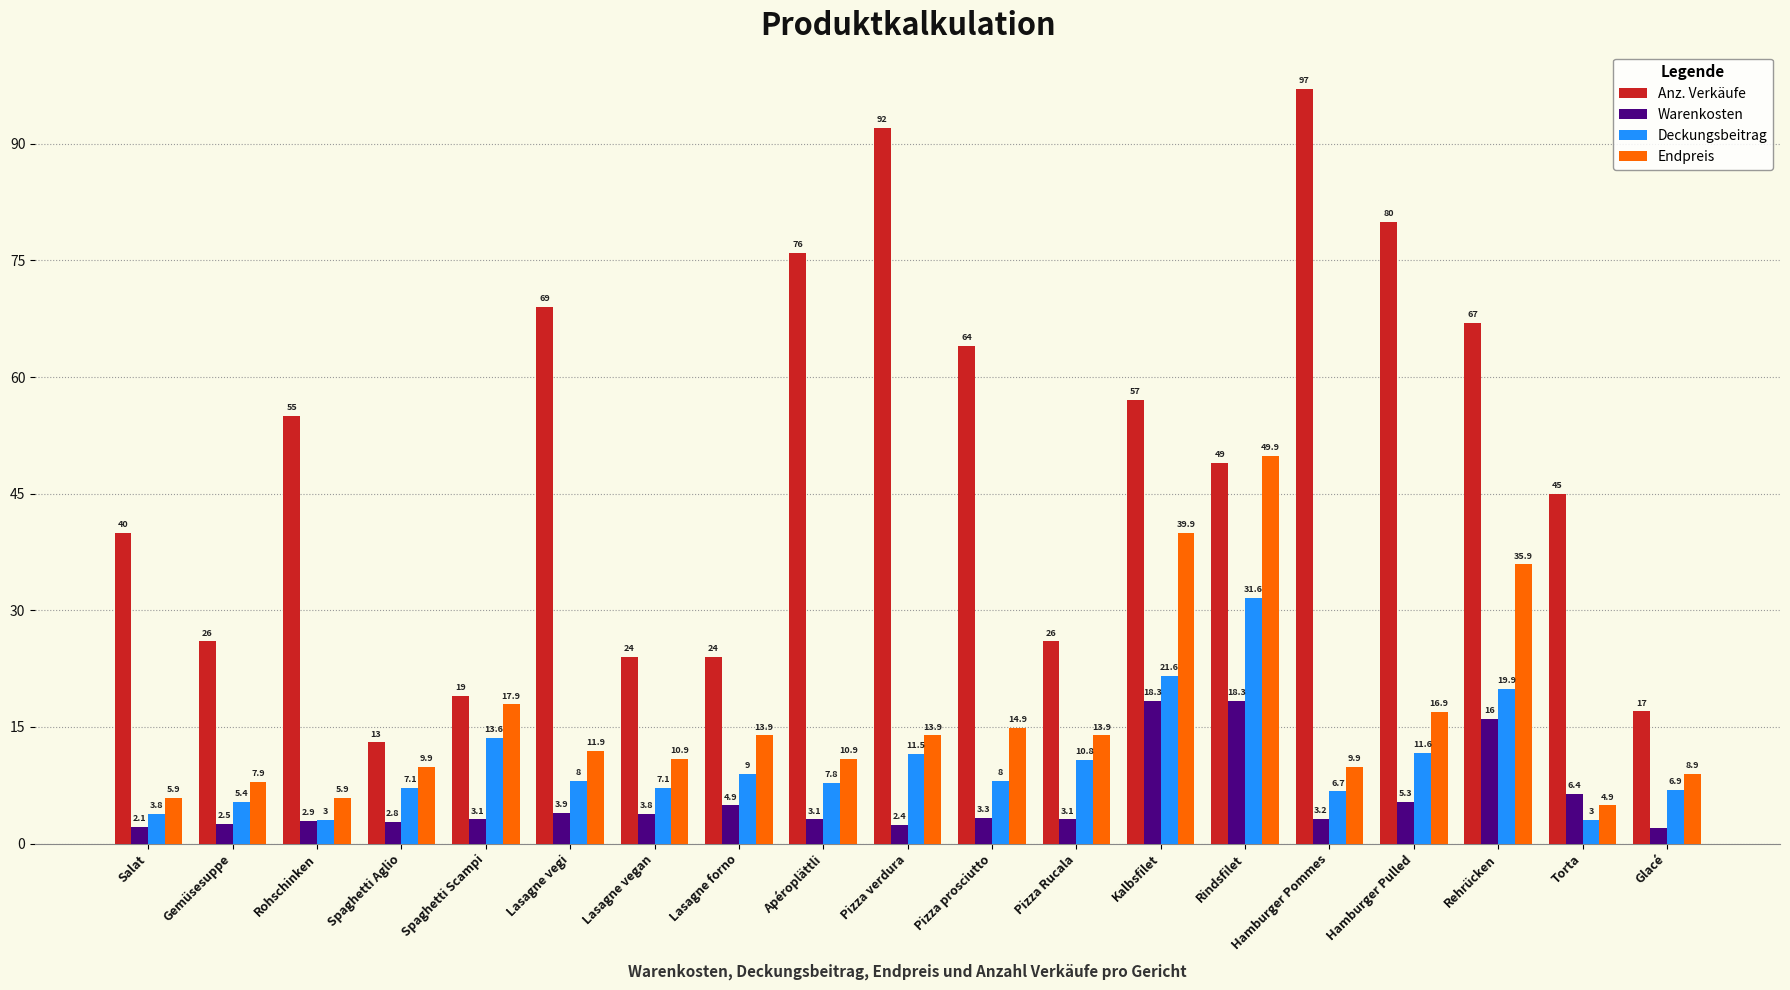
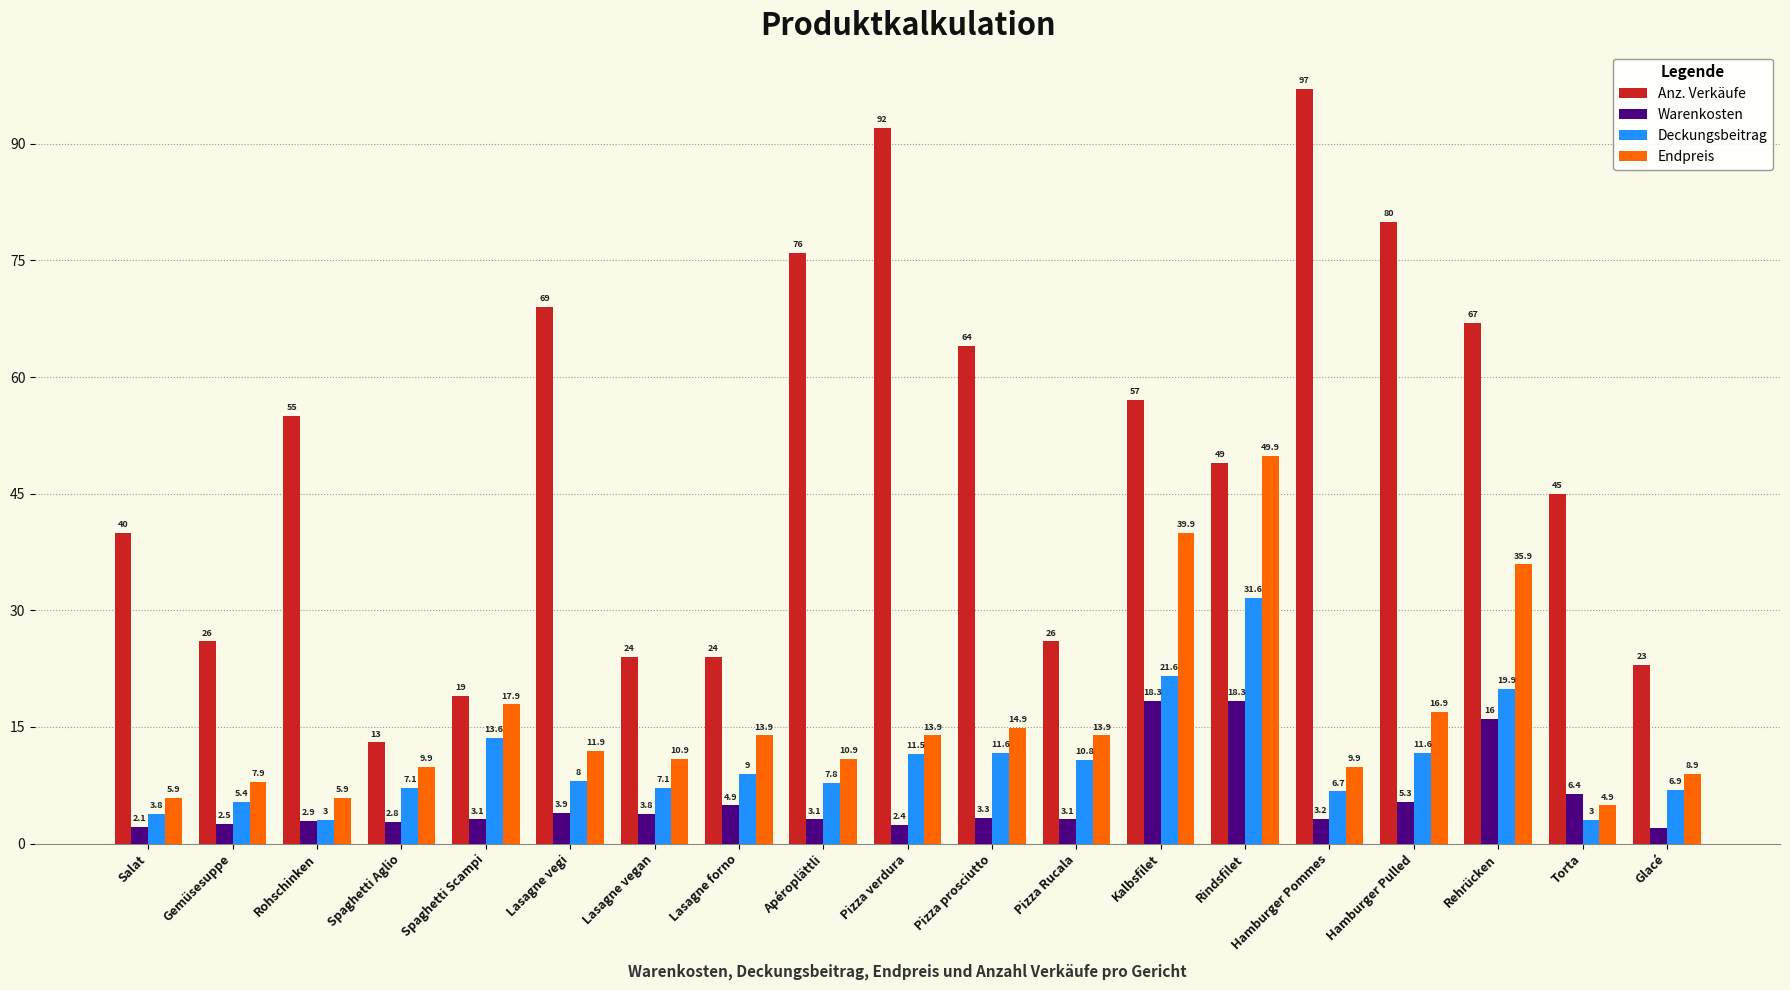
Deckungsbeitrag, Pizza prosciutto: 8 -> 11.6
Anz. Verkäufe, Glacé: 17 -> 23
